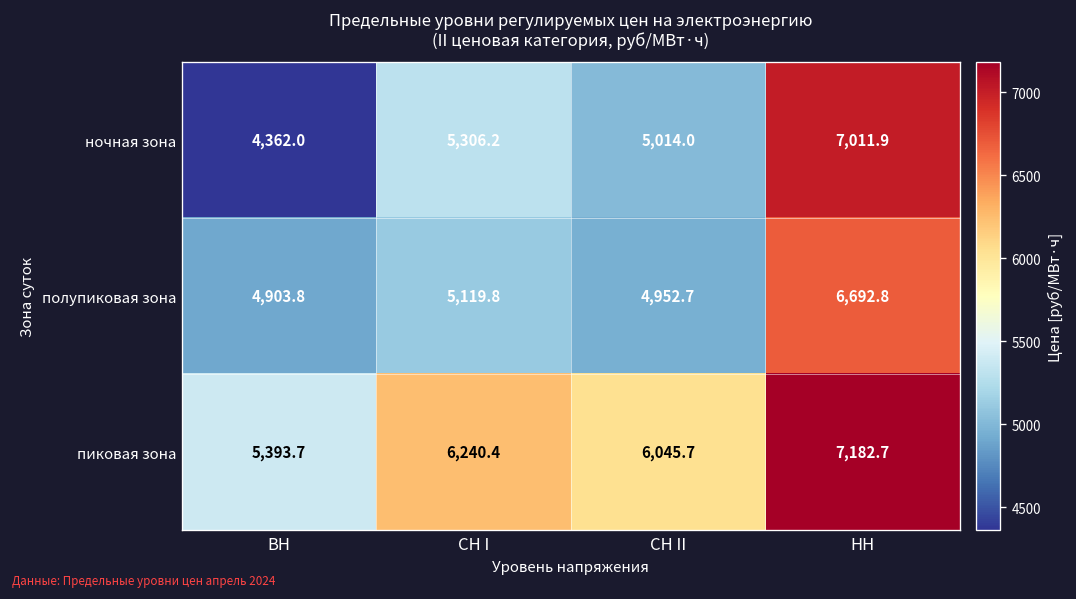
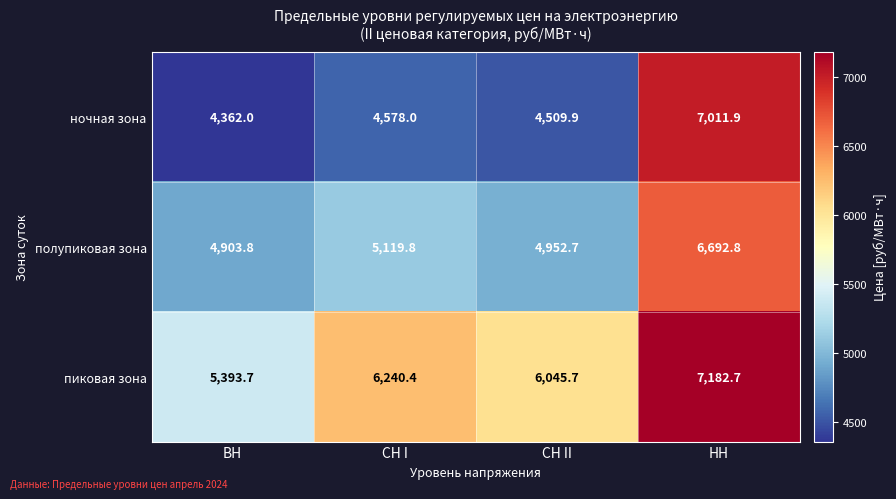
ночная зона, СН I: 5,306.2 -> 4,578.0
ночная зона, СН II: 5,014.0 -> 4,509.9
